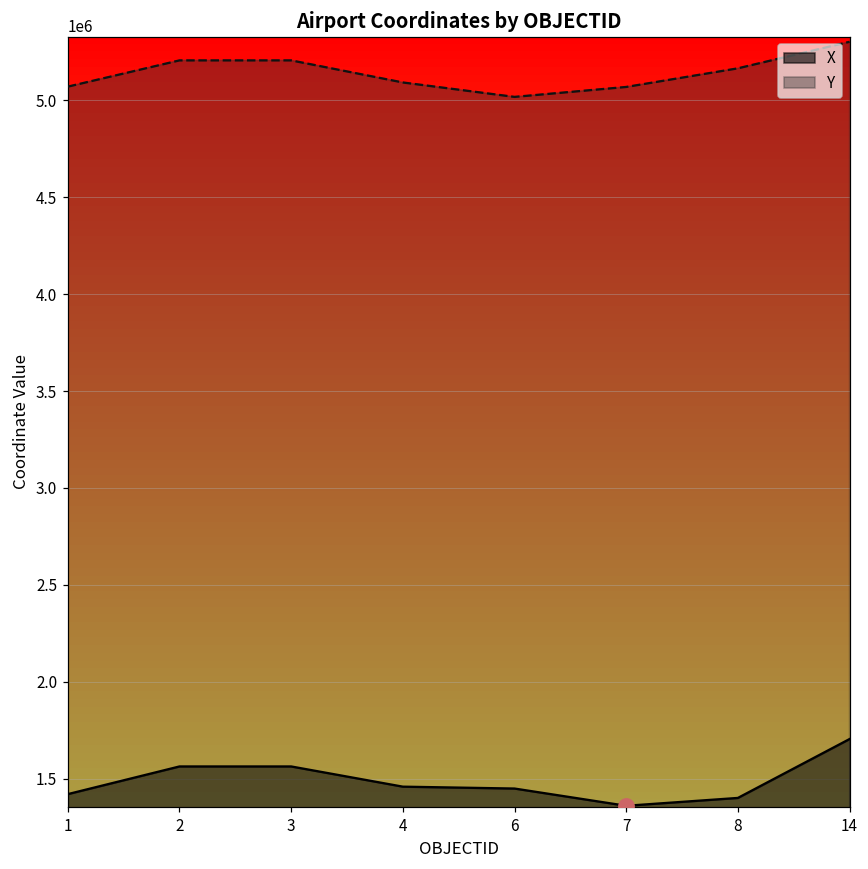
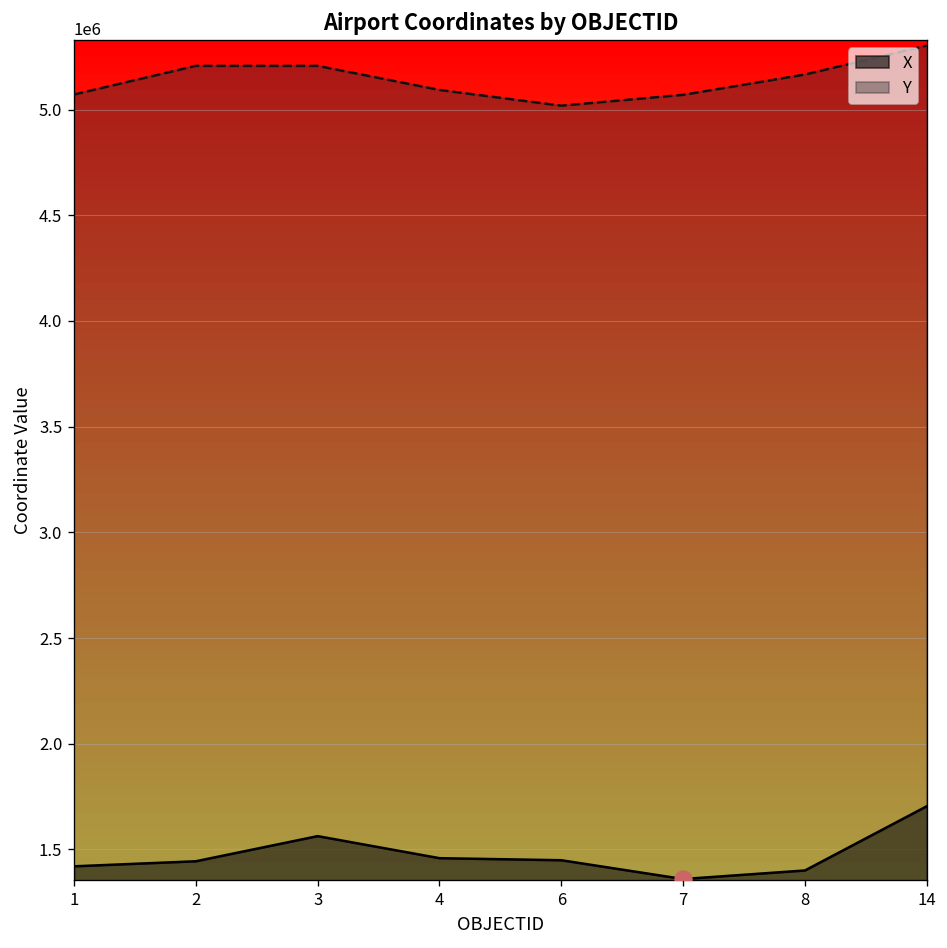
X, 2: 1560000 -> 1440000
